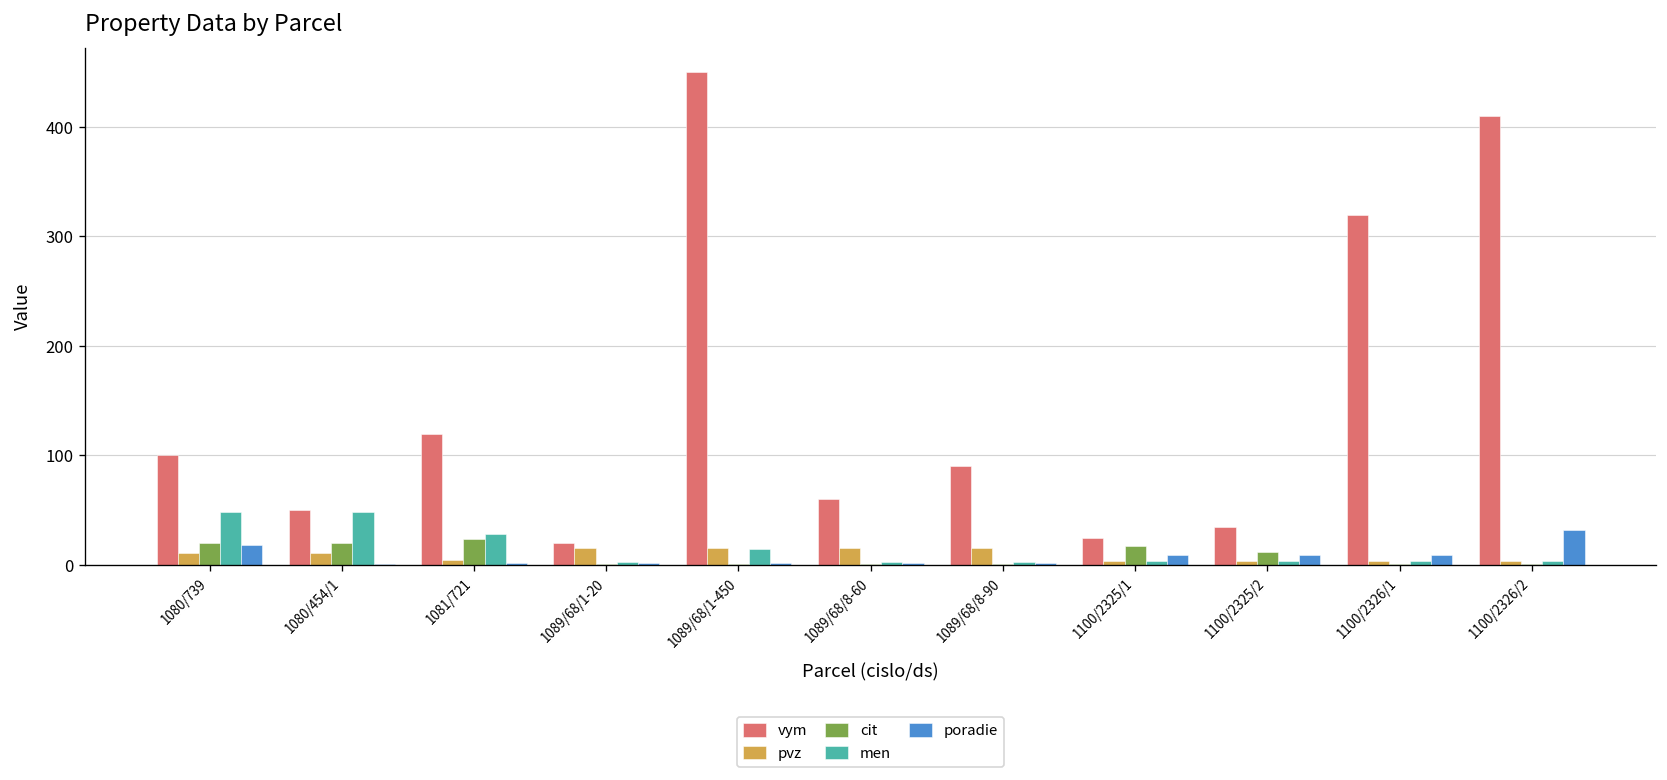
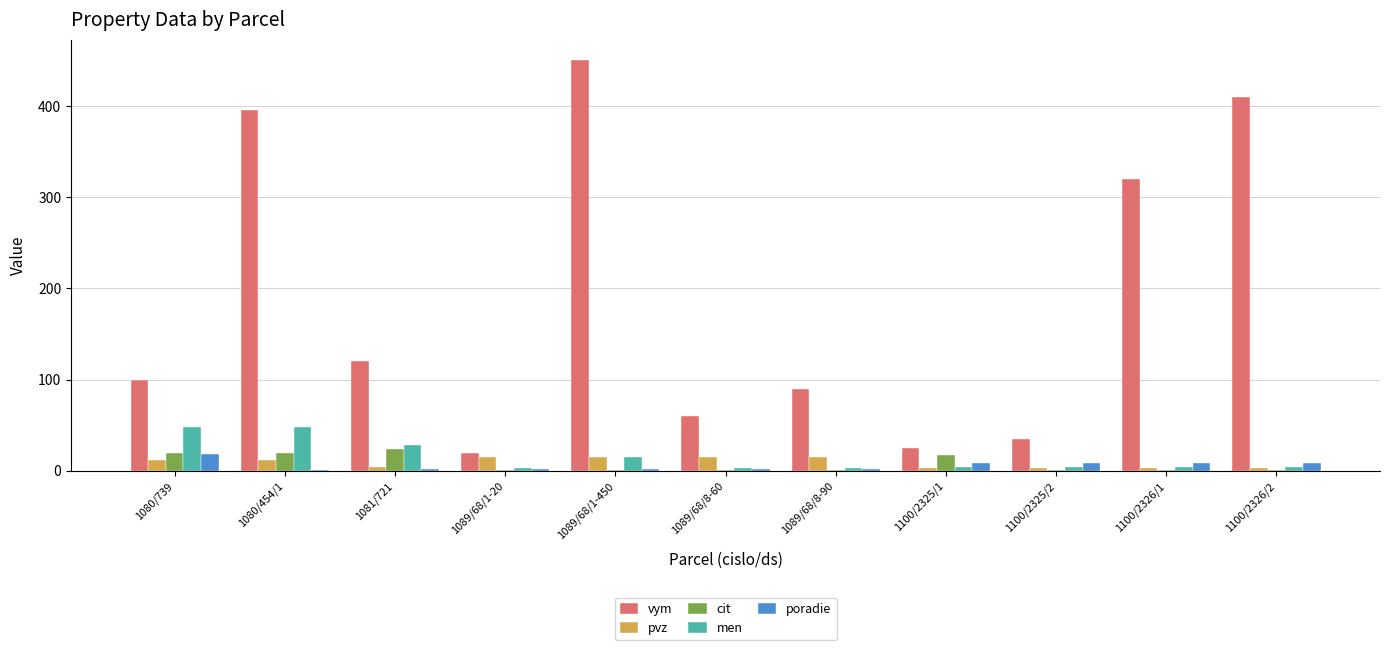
vym, 1080/454/1: 50 -> 400
cit, 1100/2325/2: 10 -> 0
poradie, 1100/2326/2: 30 -> 10
